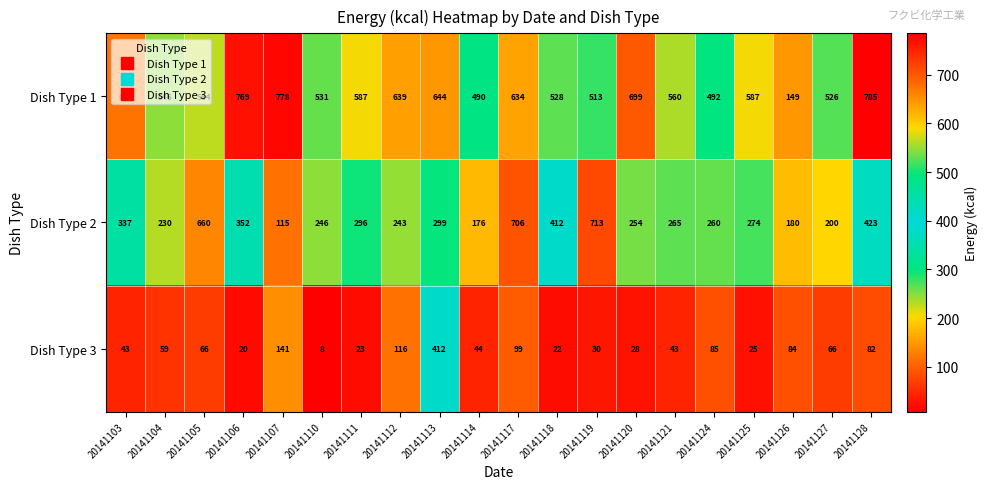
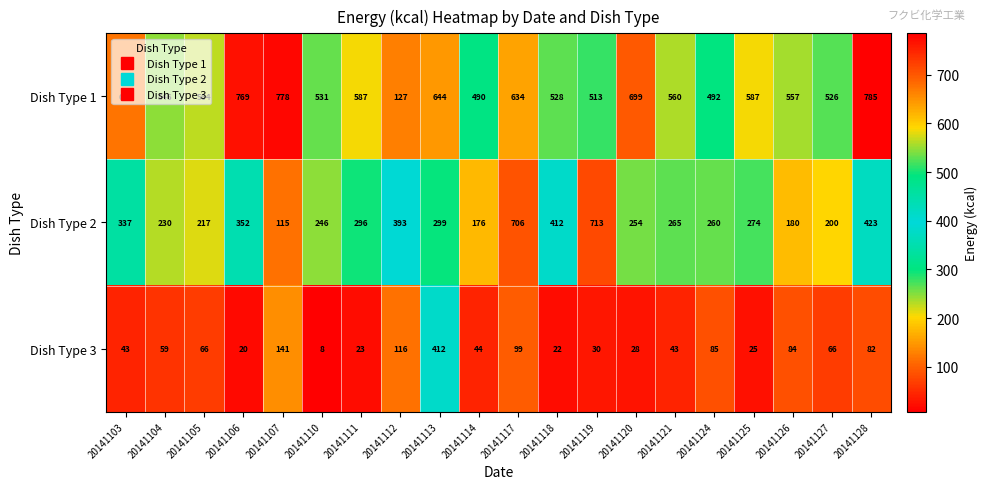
Dish Type 1, 20141112: 639 -> 127
Dish Type 1, 20141126: 149 -> 557
Dish Type 2, 20141105: 660 -> 217
Dish Type 2, 20141112: 243 -> 393
